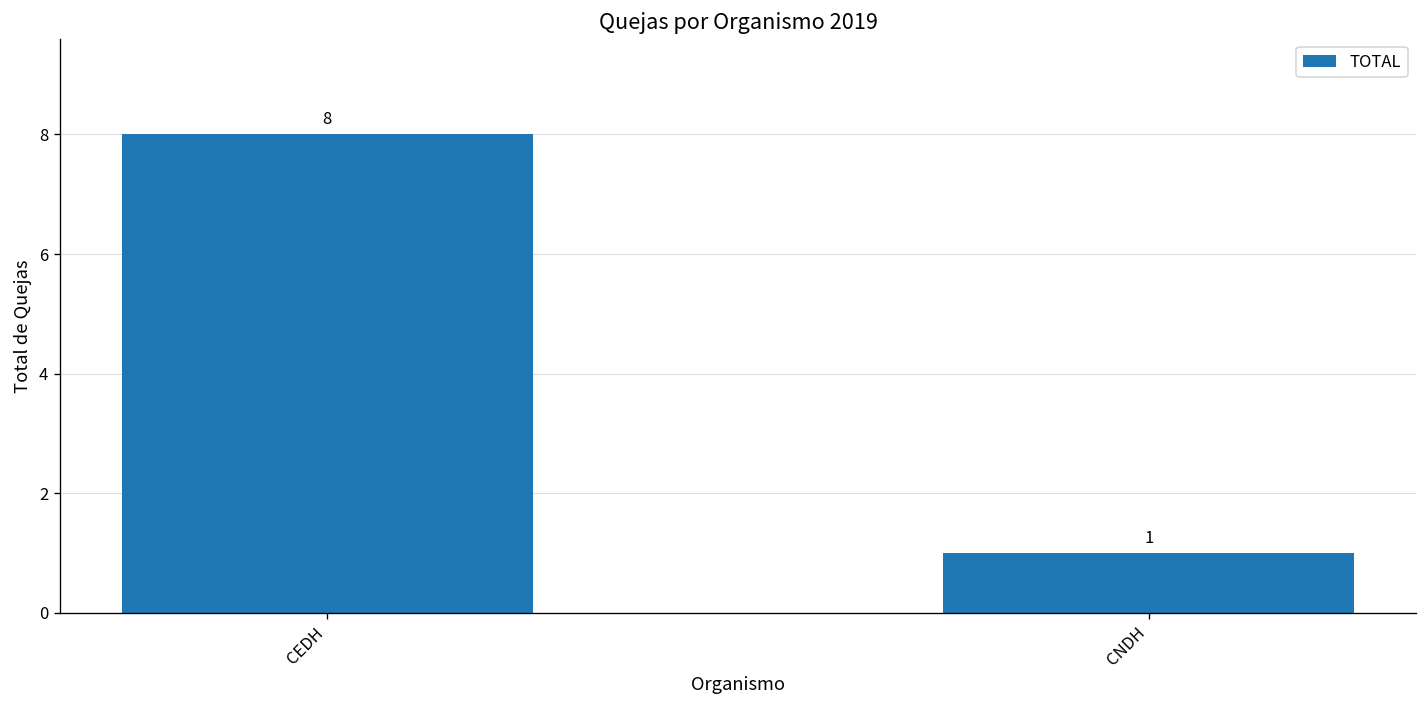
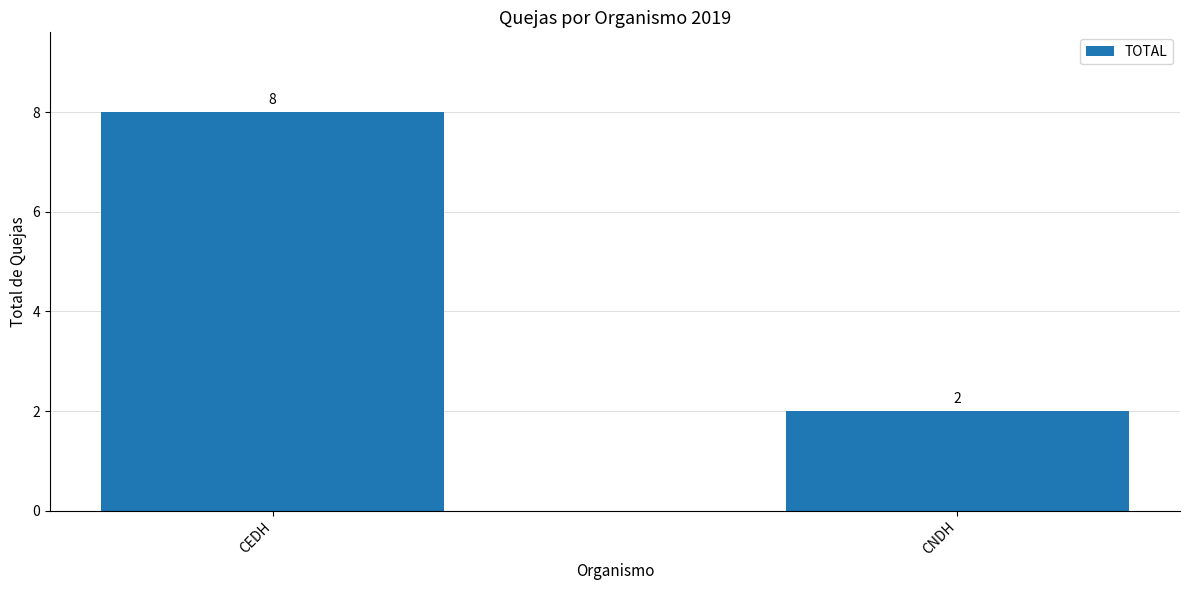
CNDH: 1 -> 2
